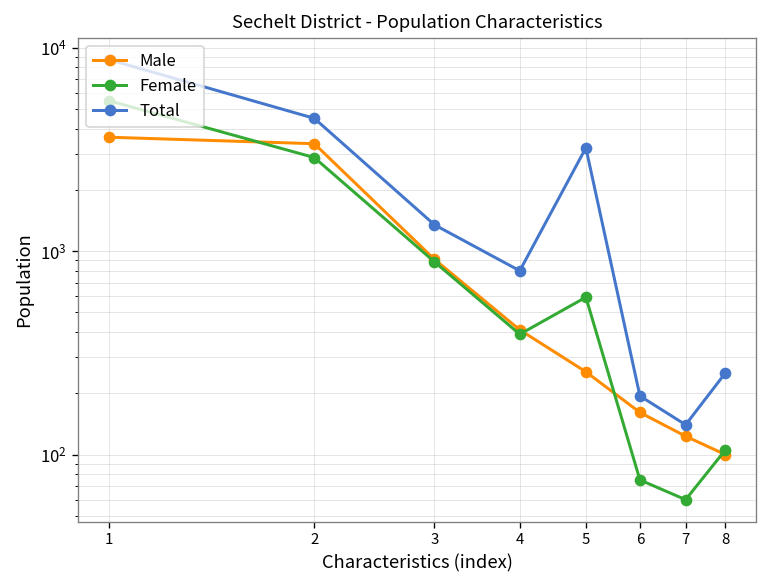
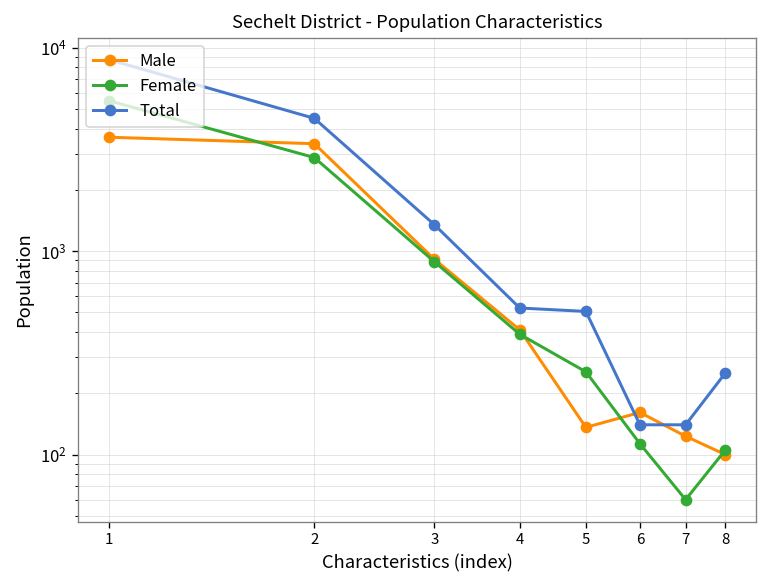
Total, 4: 800 -> 530
Male, 5: 260 -> 140
Female, 5: 590 -> 260
Total, 5: 3200 -> 510
Female, 6: 80 -> 110
Total, 6: 190 -> 140
